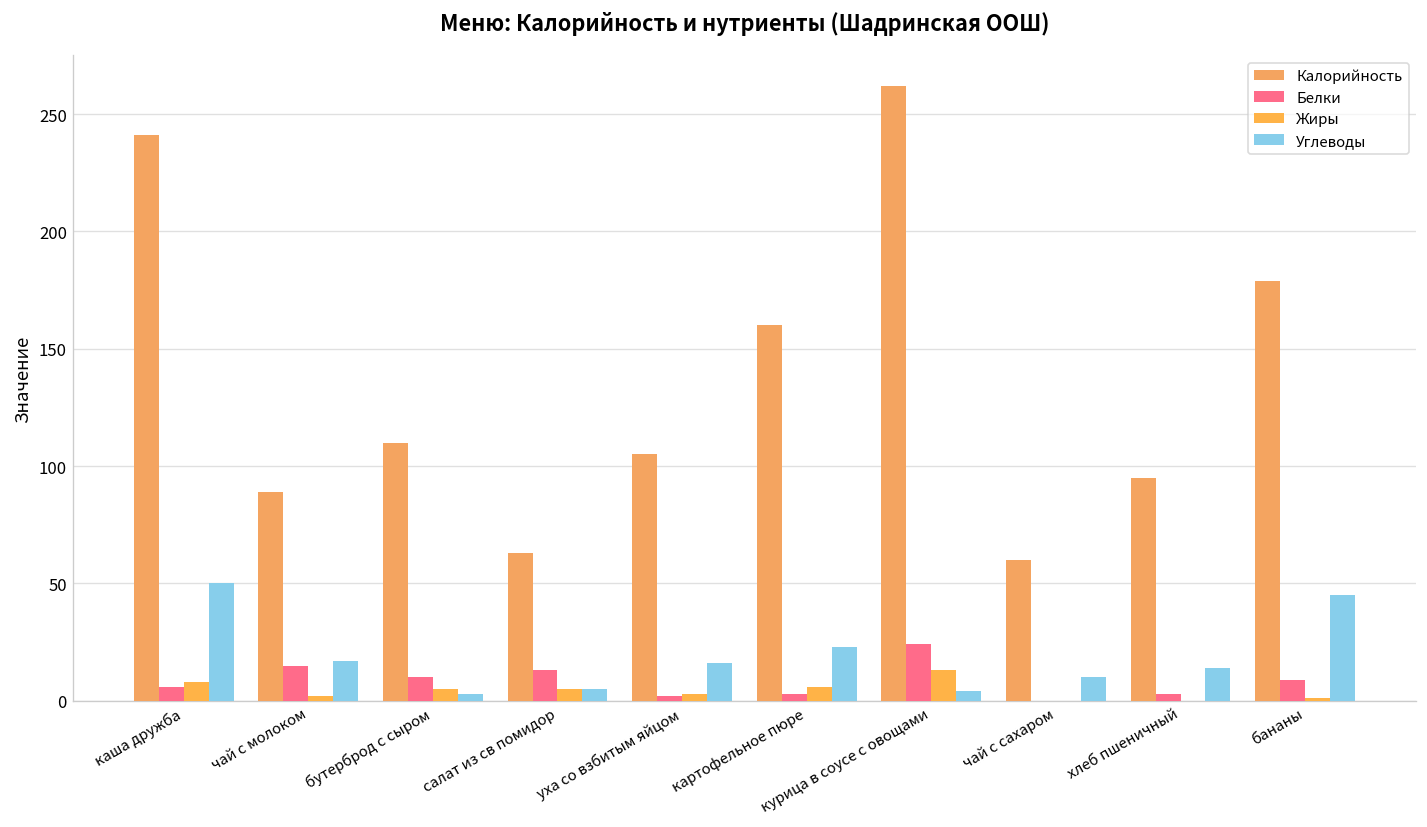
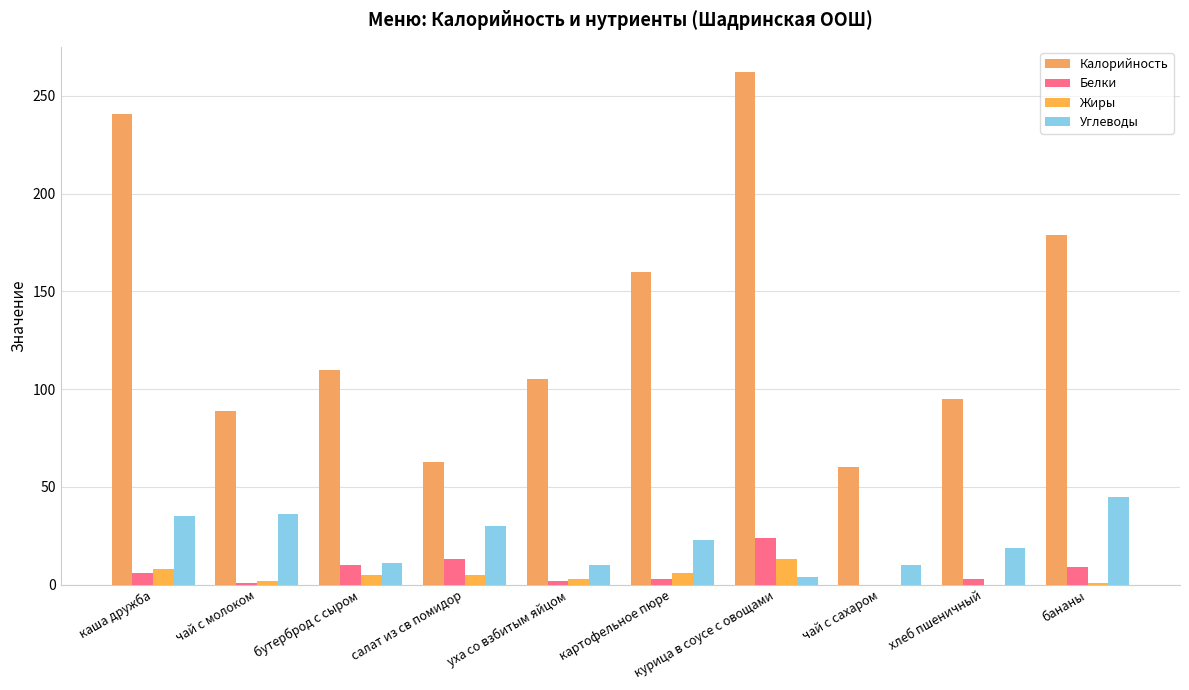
Углеводы, каша дружба: 50 -> 35
Белки, чай с молоком: 15 -> 1
Углеводы, чай с молоком: 17 -> 36
Углеводы, бутерброд с сыром: 3 -> 11
Углеводы, салат из св помидор: 5 -> 30
Углеводы, уха со взбитым яйцом: 16 -> 10
Углеводы, хлеб пшеничный: 14 -> 19
